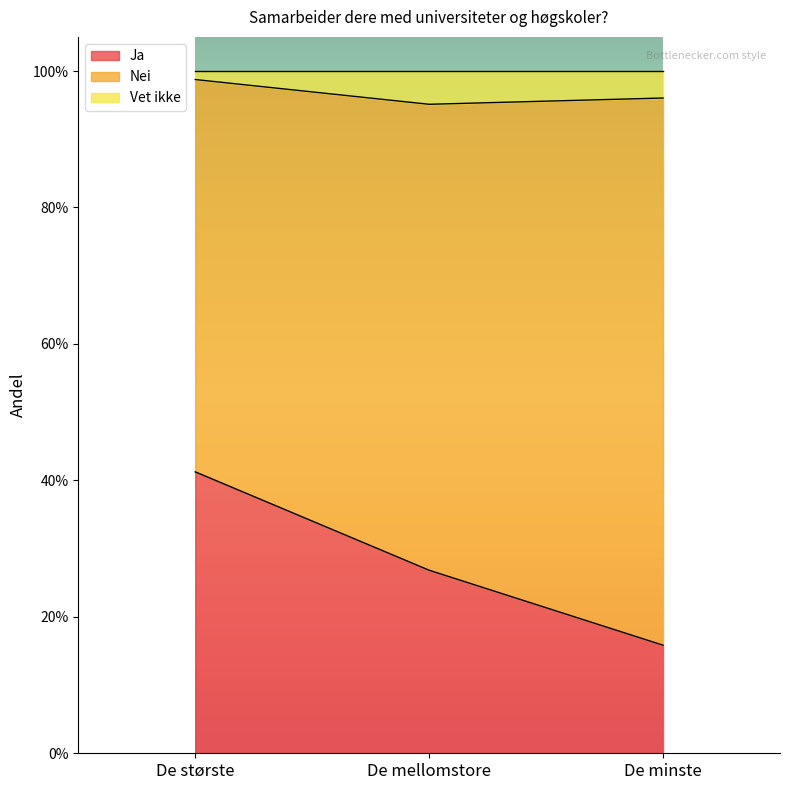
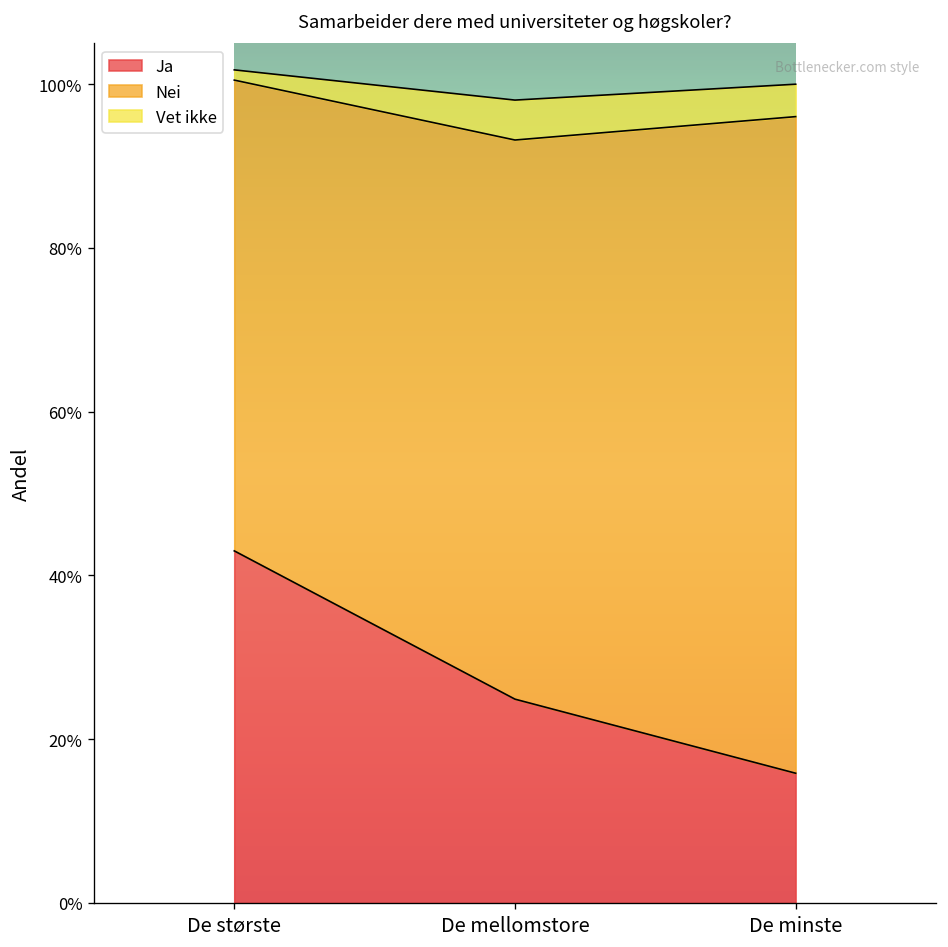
Ja, De største: 41% -> 43%
Ja, De mellomstore: 27% -> 25%
